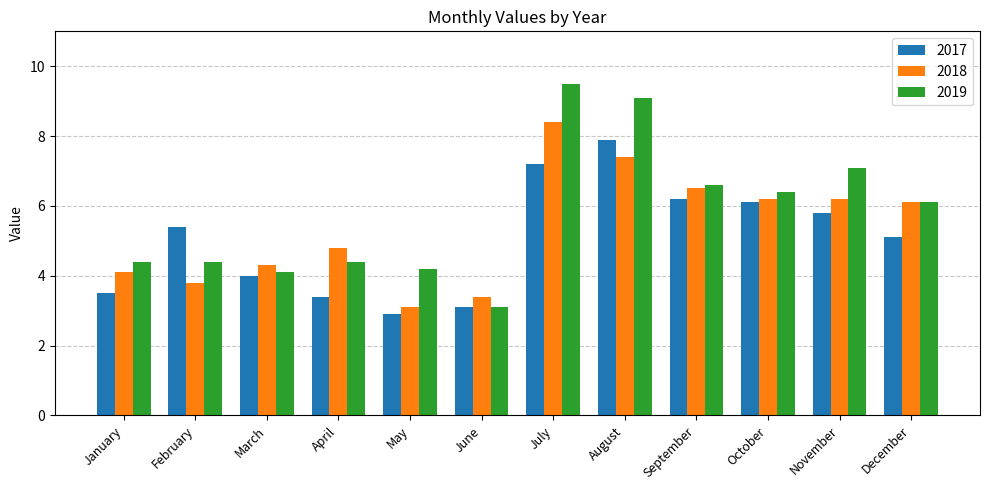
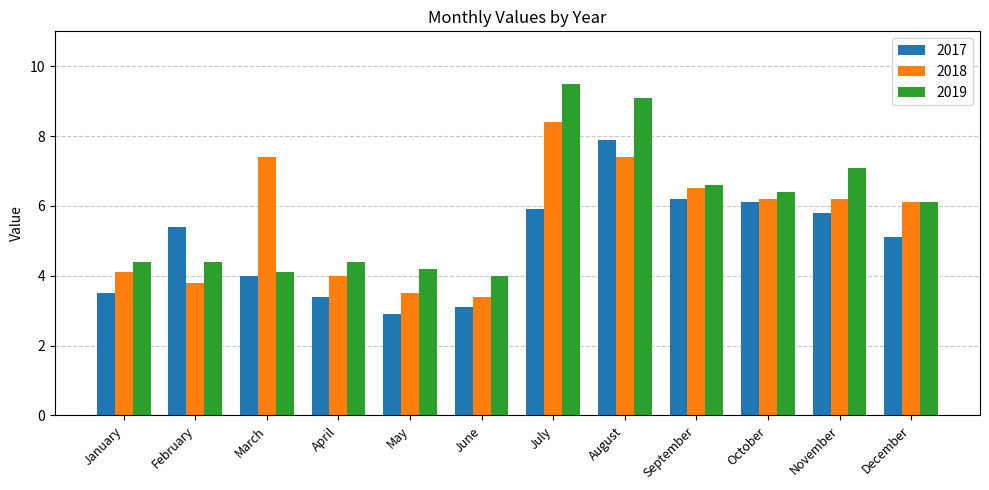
2018, March: 4.3 -> 7.4
2018, April: 4.8 -> 4.0
2018, May: 3.1 -> 3.5
2019, June: 3.1 -> 4.0
2017, July: 7.2 -> 5.9
